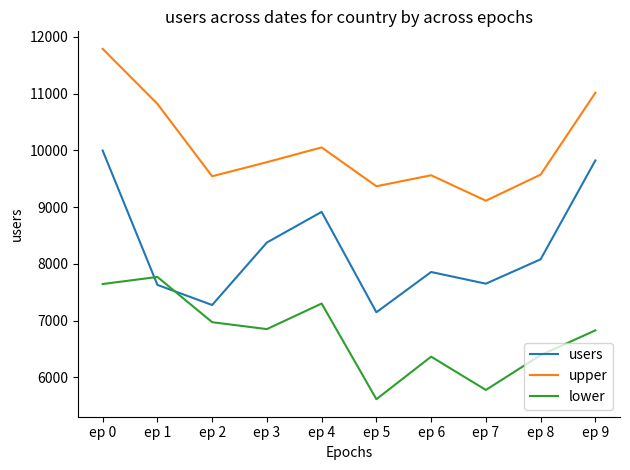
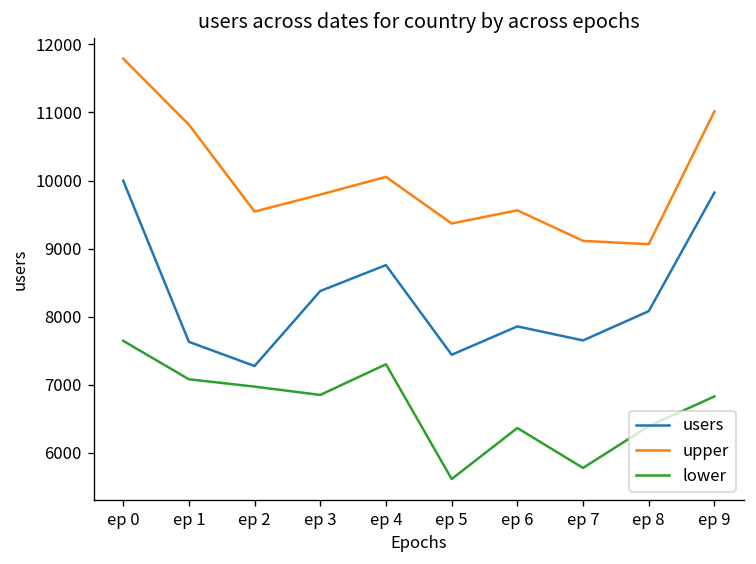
lower, ep 1: 7800 -> 7100
users, ep 4: 8900 -> 8800
users, ep 5: 7100 -> 7400
upper, ep 8: 9600 -> 9100
